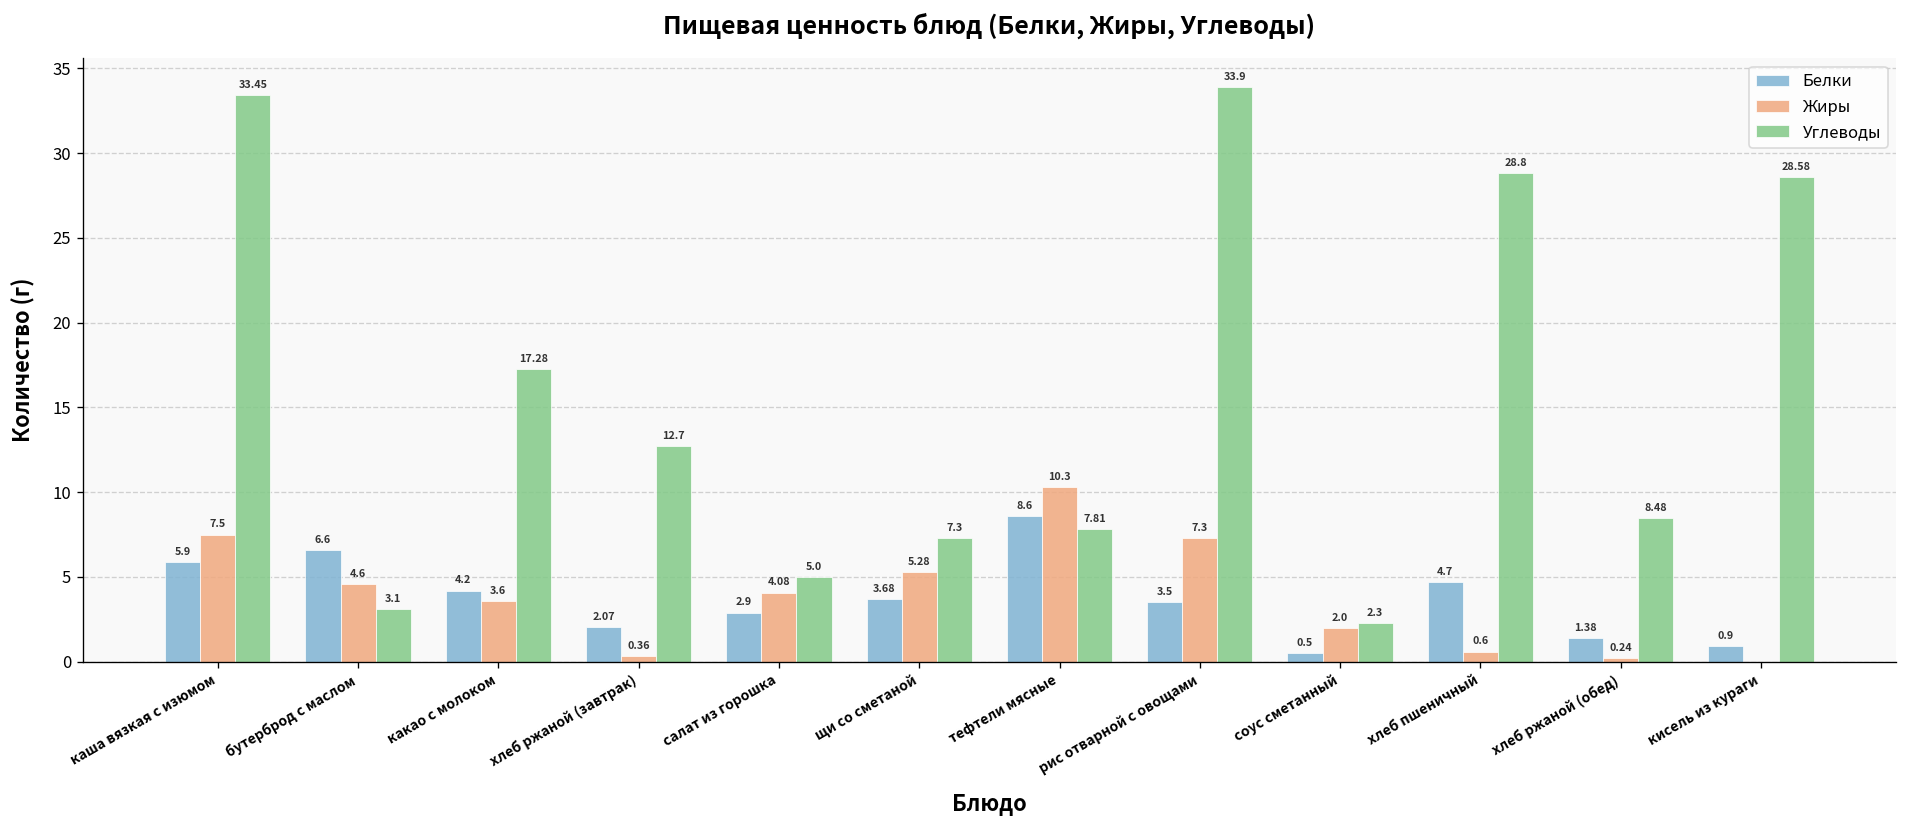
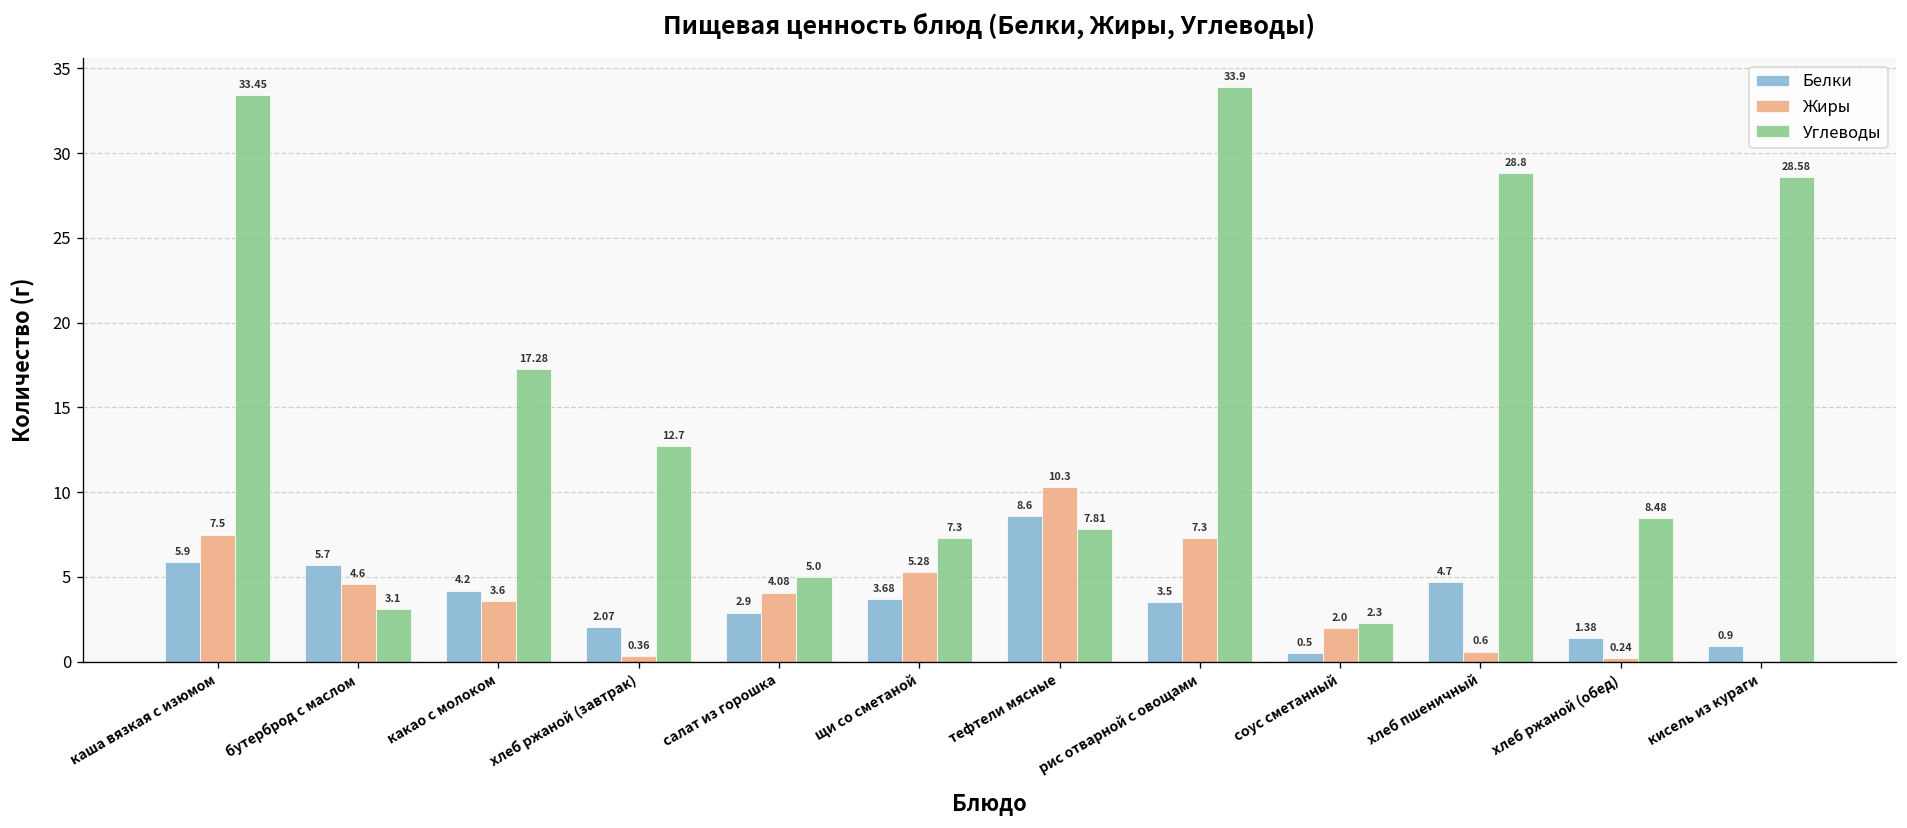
Белки, бутерброд с маслом: 6.6 -> 5.7
